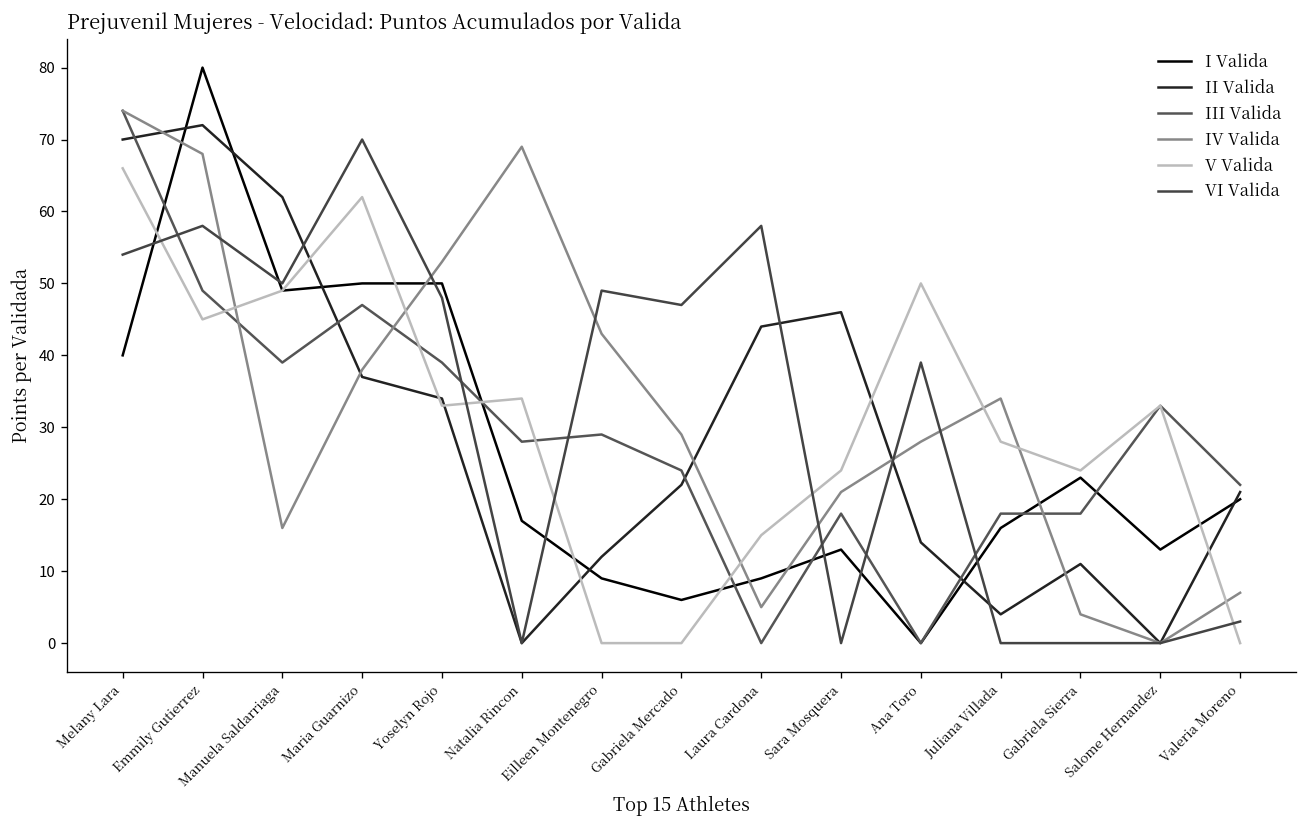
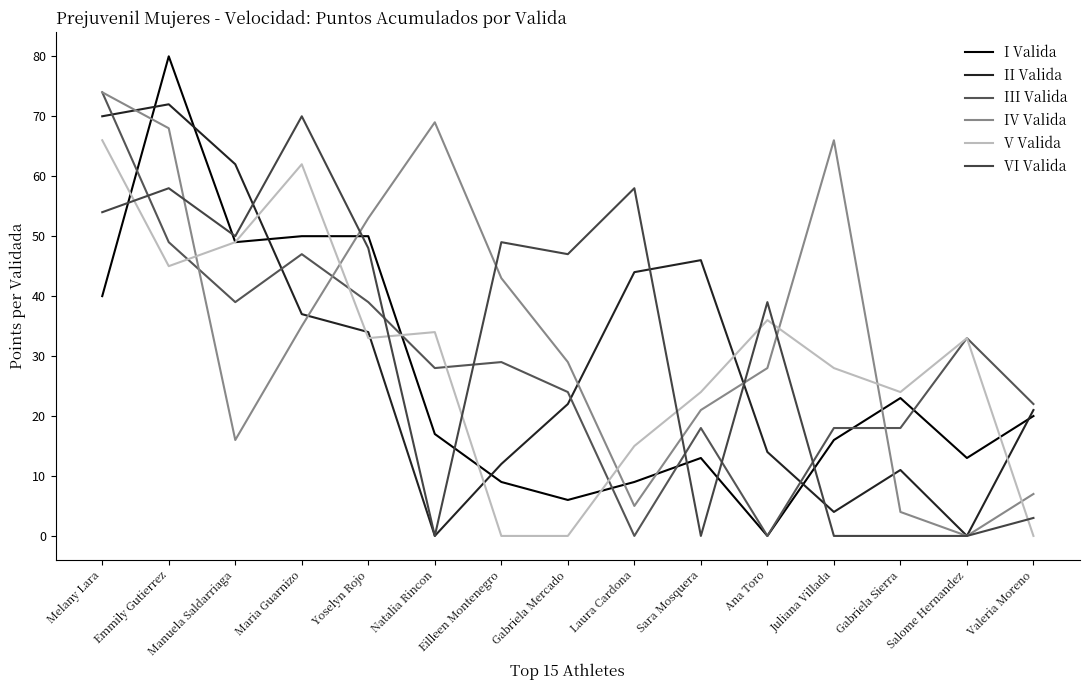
IV Valida, Maria Guarnizo: 38 -> 35
V Valida, Ana Toro: 50 -> 36
IV Valida, Juliana Villada: 34 -> 66
